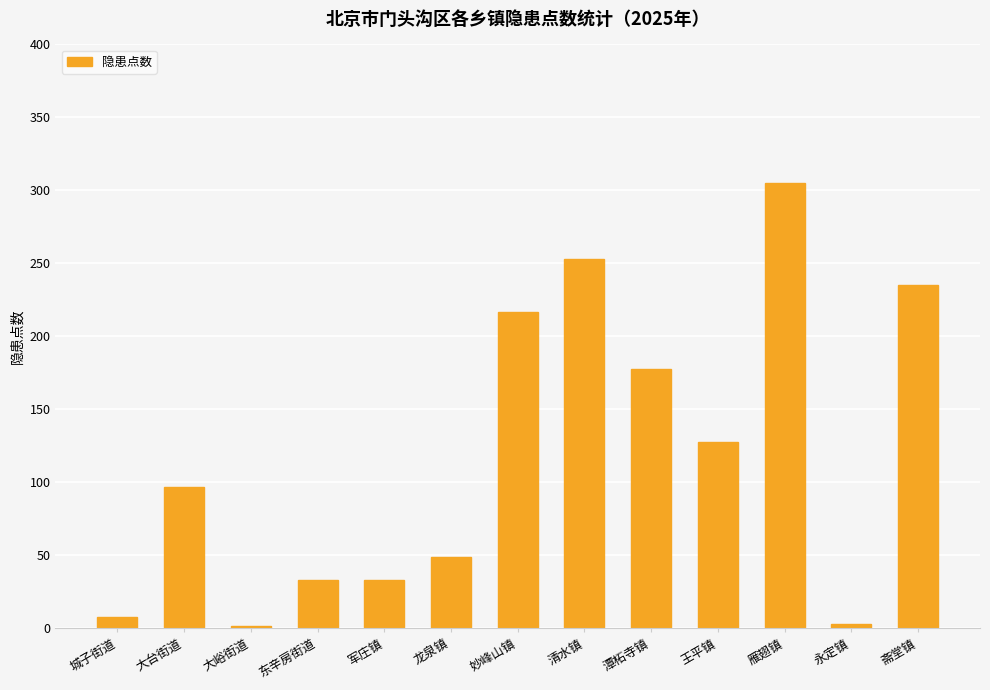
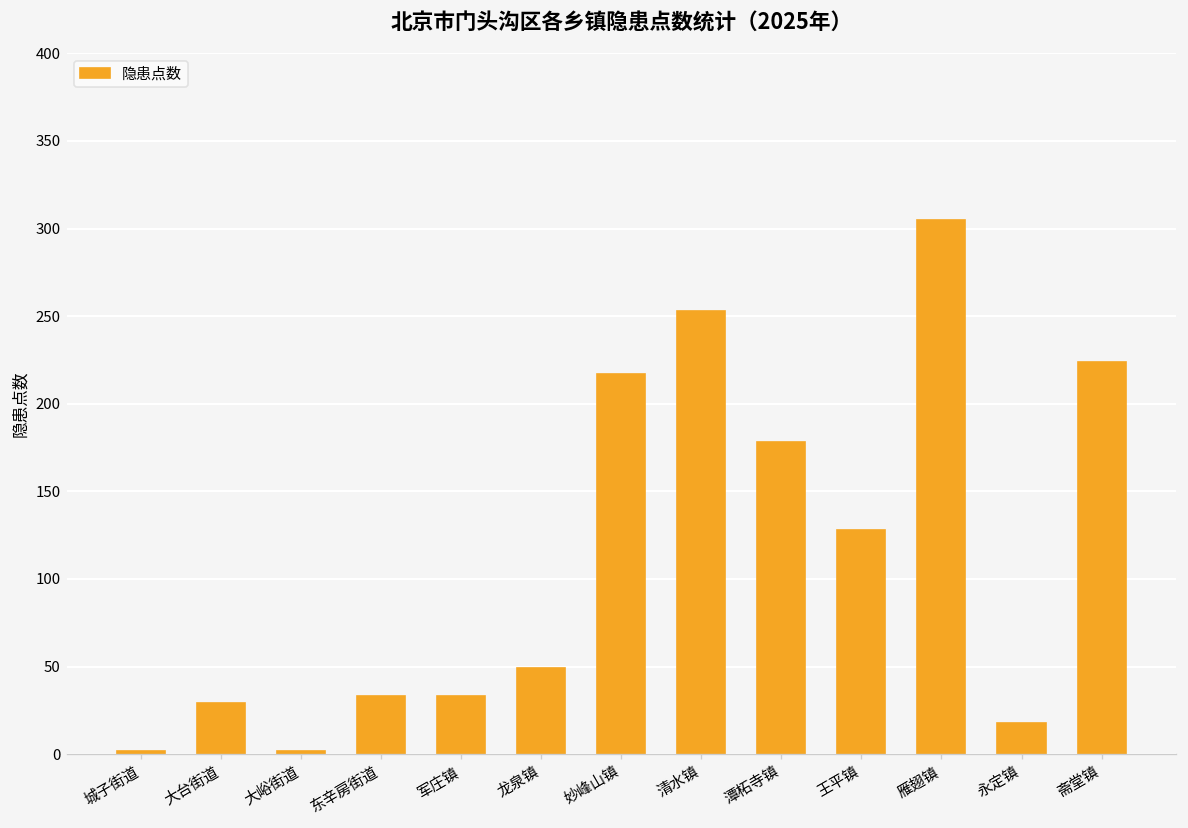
城子街道: 8 -> 2
大台街道: 97 -> 29
永定镇: 3 -> 18
斋堂镇: 235 -> 224
